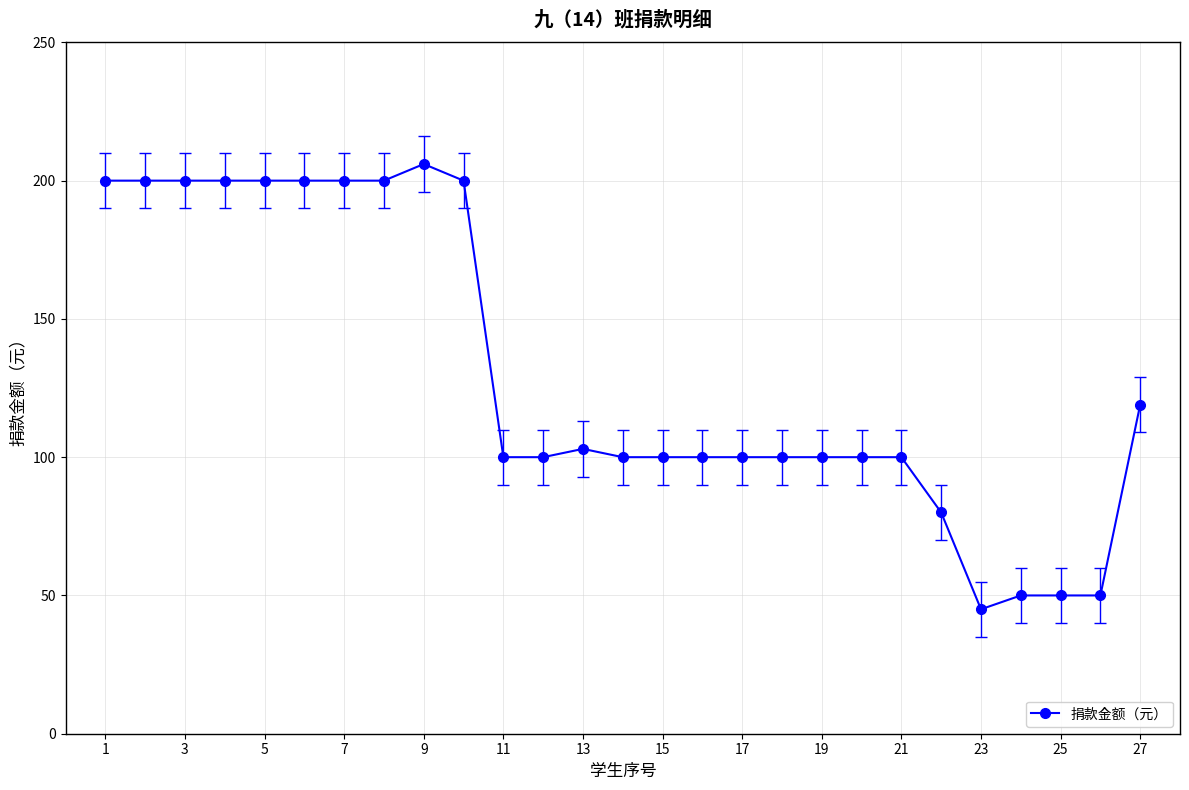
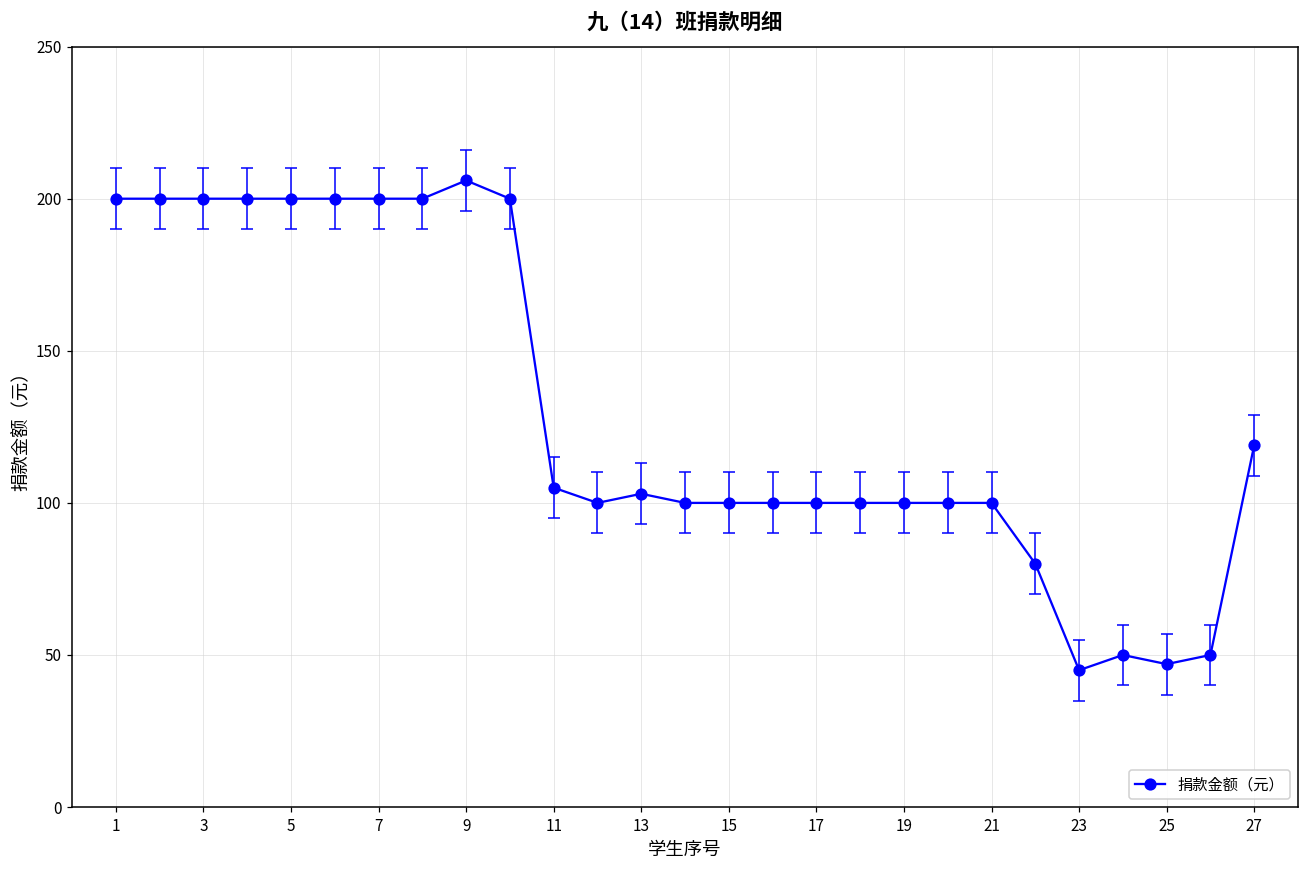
捐款金额（元）, 11: 100 -> 105
捐款金额（元）, 25: 50 -> 47
